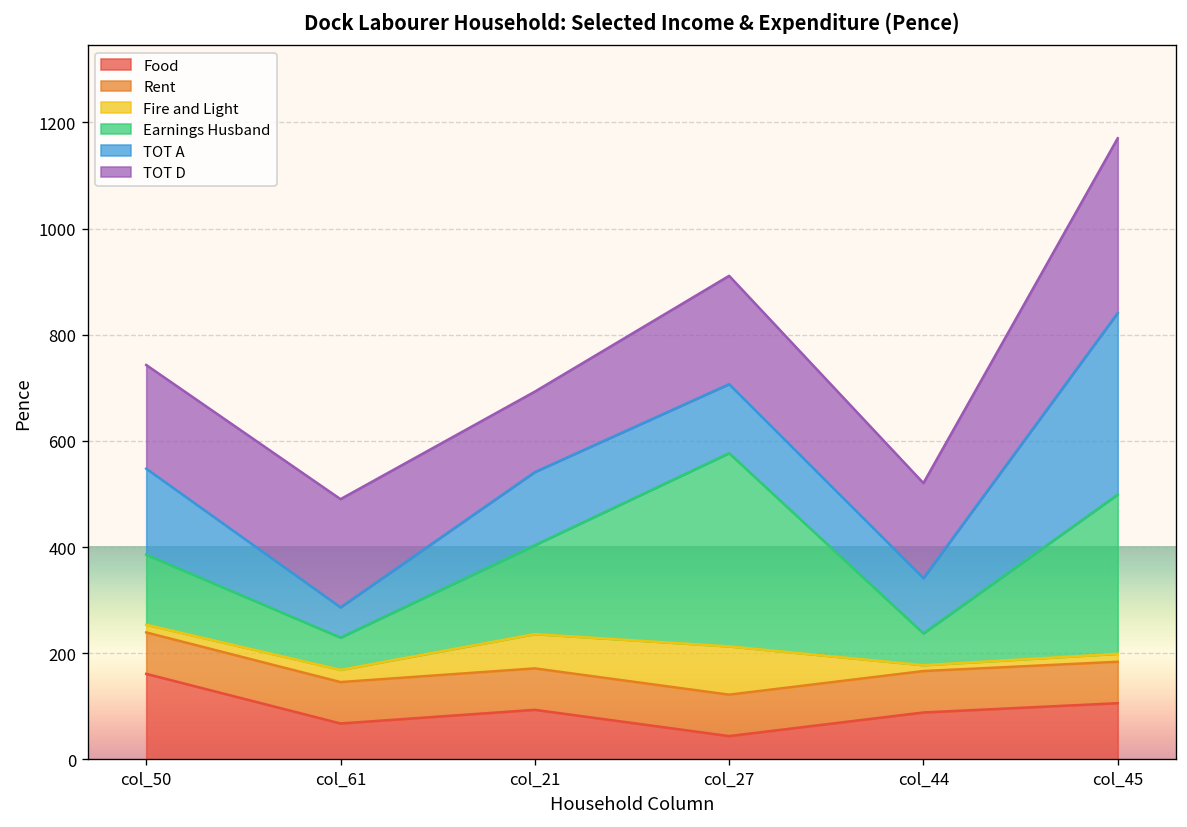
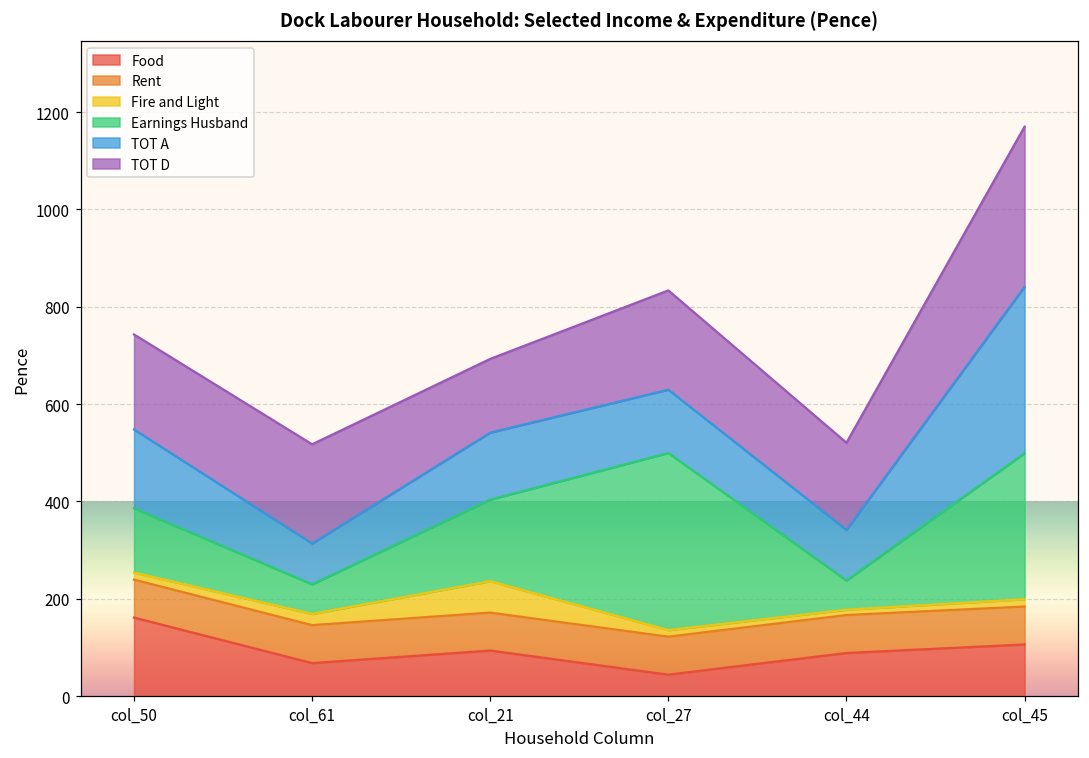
TOT A, col_61: 60 -> 80
Fire and Light, col_27: 90 -> 10
